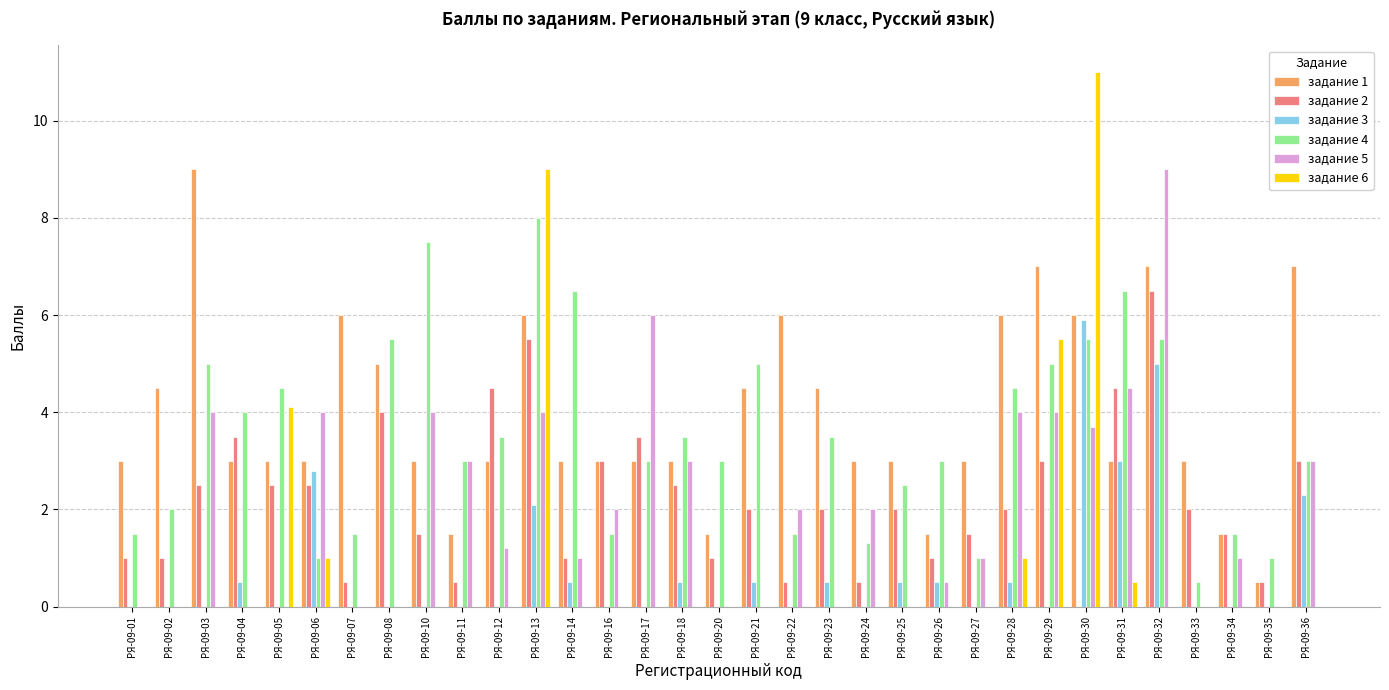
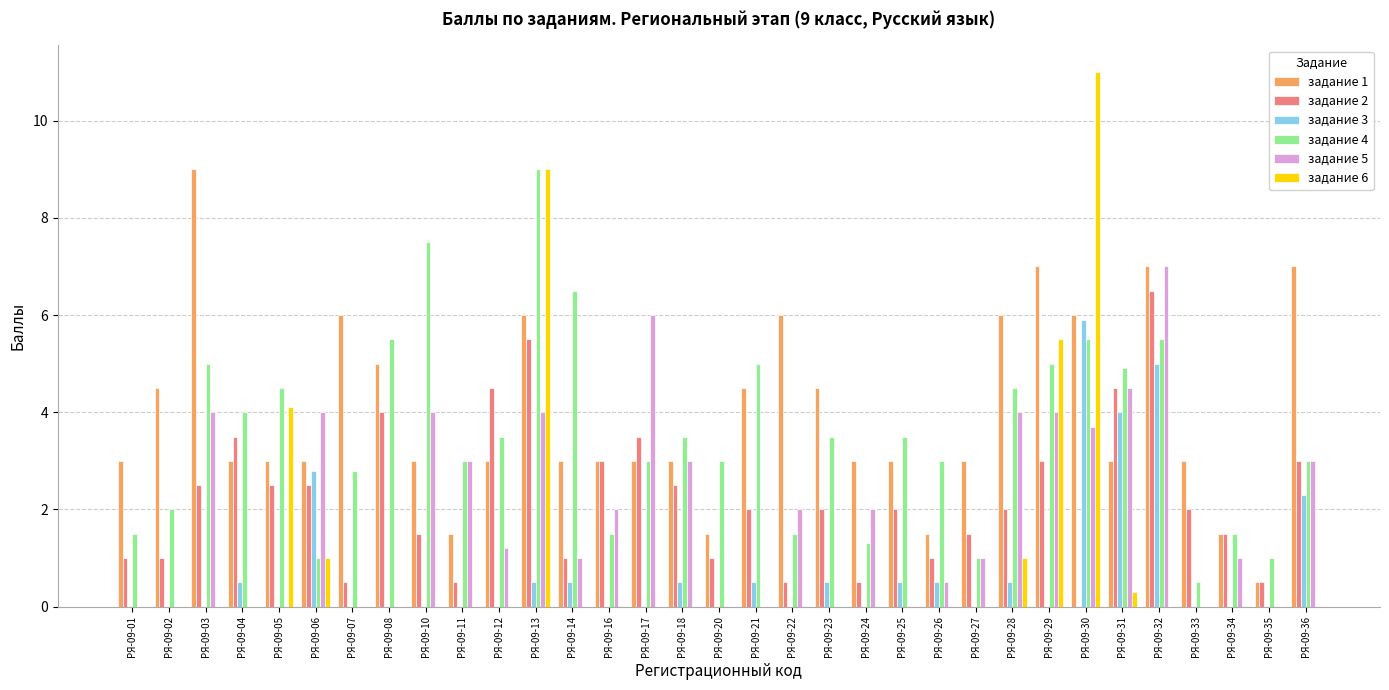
задание 4, РЯ-09-07: 1.5 -> 2.8
задание 3, РЯ-09-13: 2.1 -> 0.5
задание 4, РЯ-09-13: 8 -> 9
задание 4, РЯ-09-25: 2.5 -> 3.5
задание 3, РЯ-09-31: 3 -> 4
задание 4, РЯ-09-31: 6.5 -> 4.9
задание 6, РЯ-09-31: 0.5 -> 0.3
задание 5, РЯ-09-32: 9 -> 7
